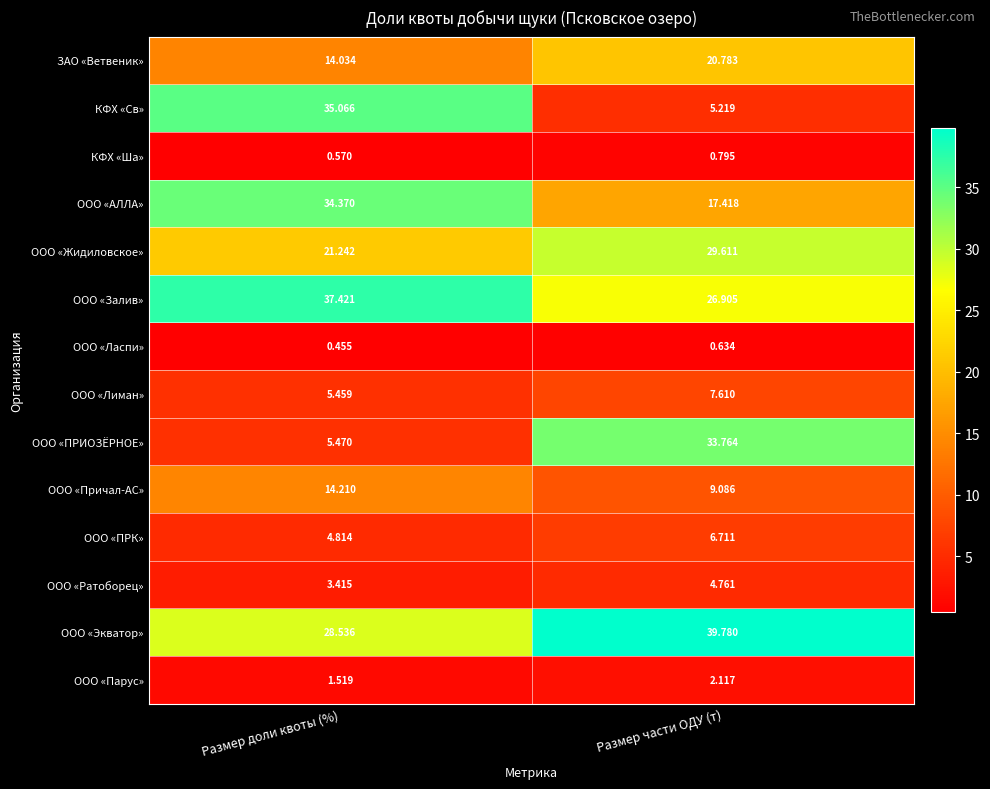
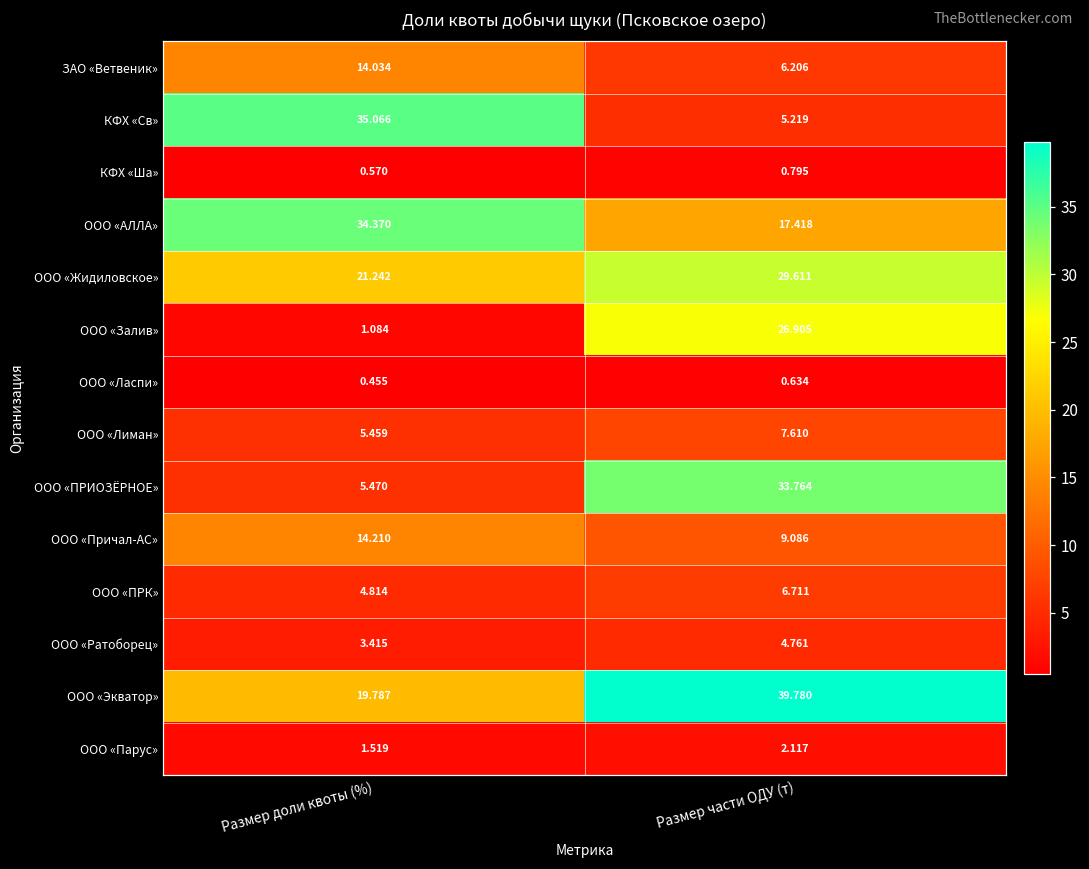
ЗАО «Ветвеник», Размер части ОДУ (т): 20.783 -> 6.206
ООО «Залив», Размер доли квоты (%): 37.421 -> 1.084
ООО «Экватор», Размер доли квоты (%): 28.536 -> 19.787
